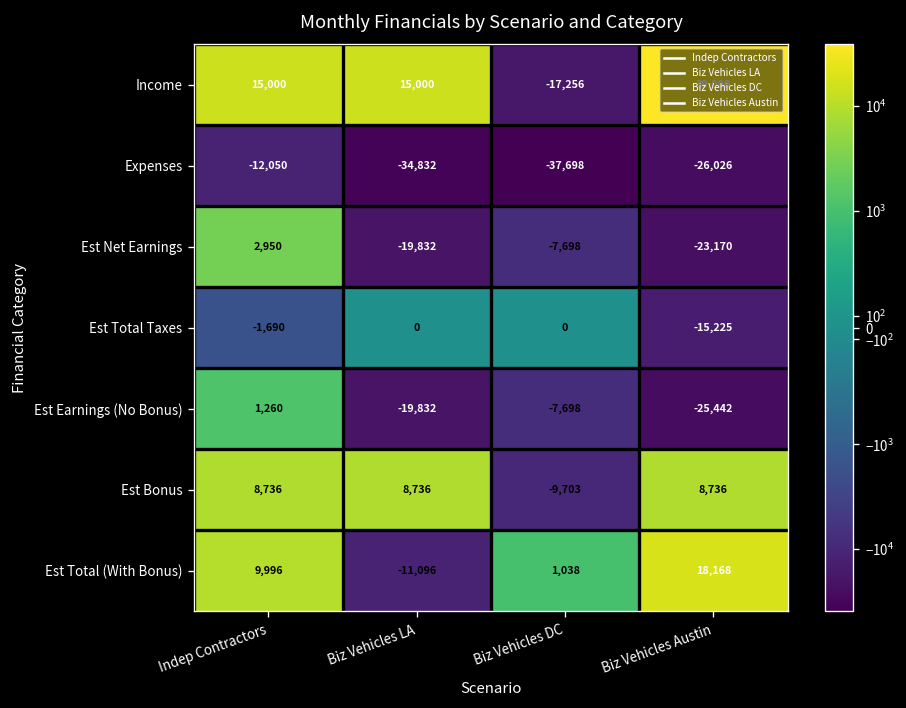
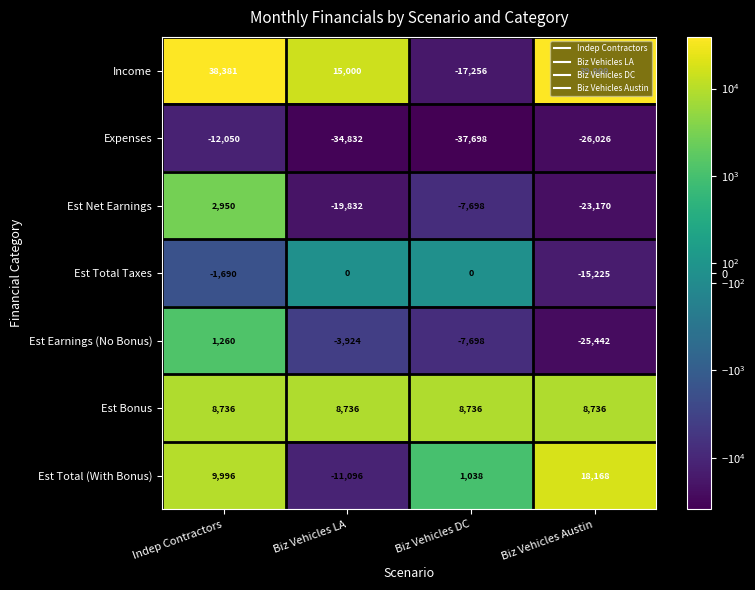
Income, Indep Contractors: 15,000 -> 38,381
Est Earnings (No Bonus), Biz Vehicles LA: -19,832 -> -3,924
Est Bonus, Biz Vehicles DC: -9,703 -> 8,736
